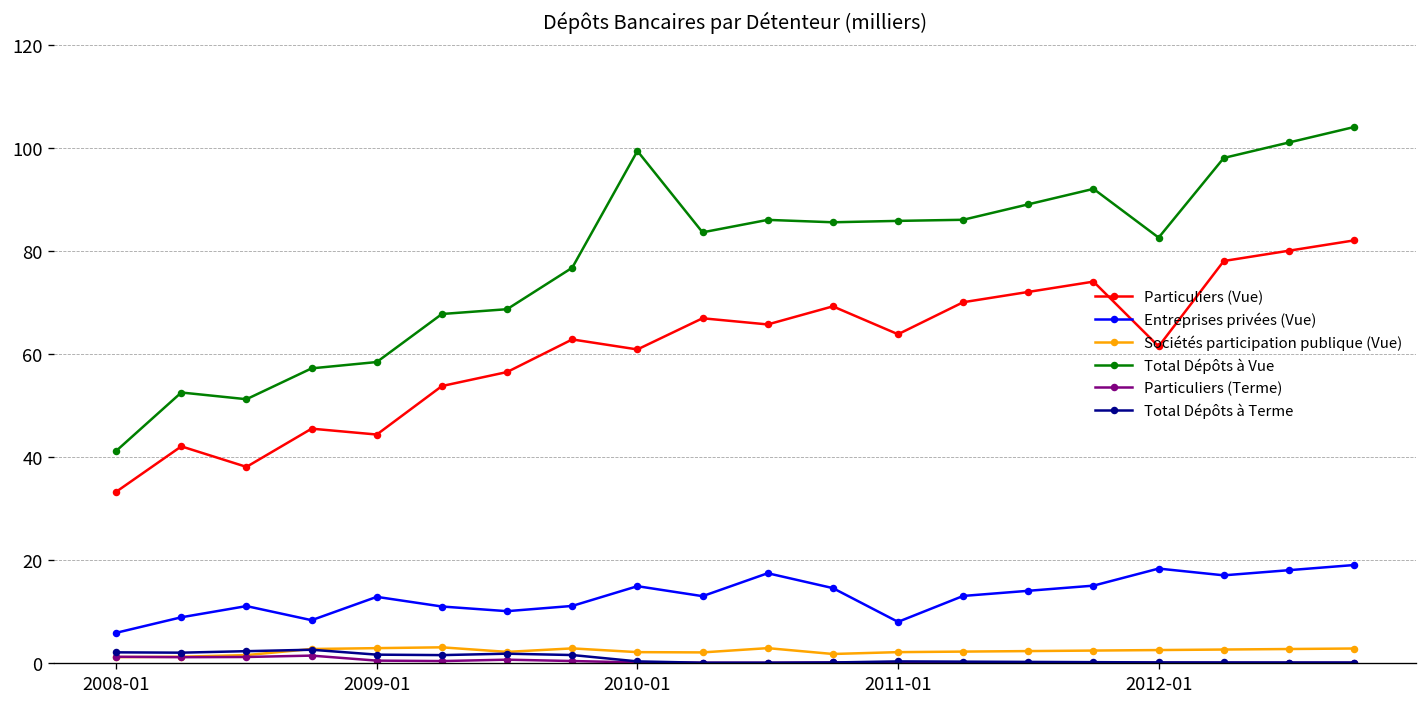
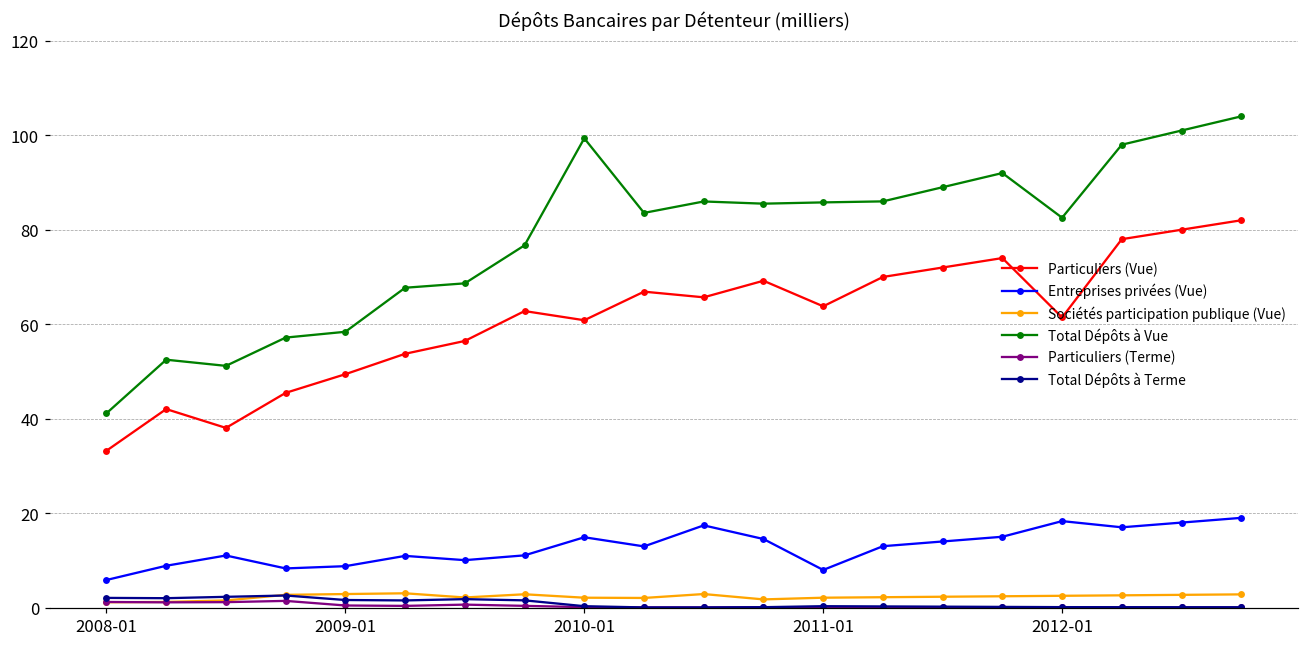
Particuliers (Vue), 2009-01: 44 -> 49
Entreprises privées (Vue), 2009-01: 13 -> 9
